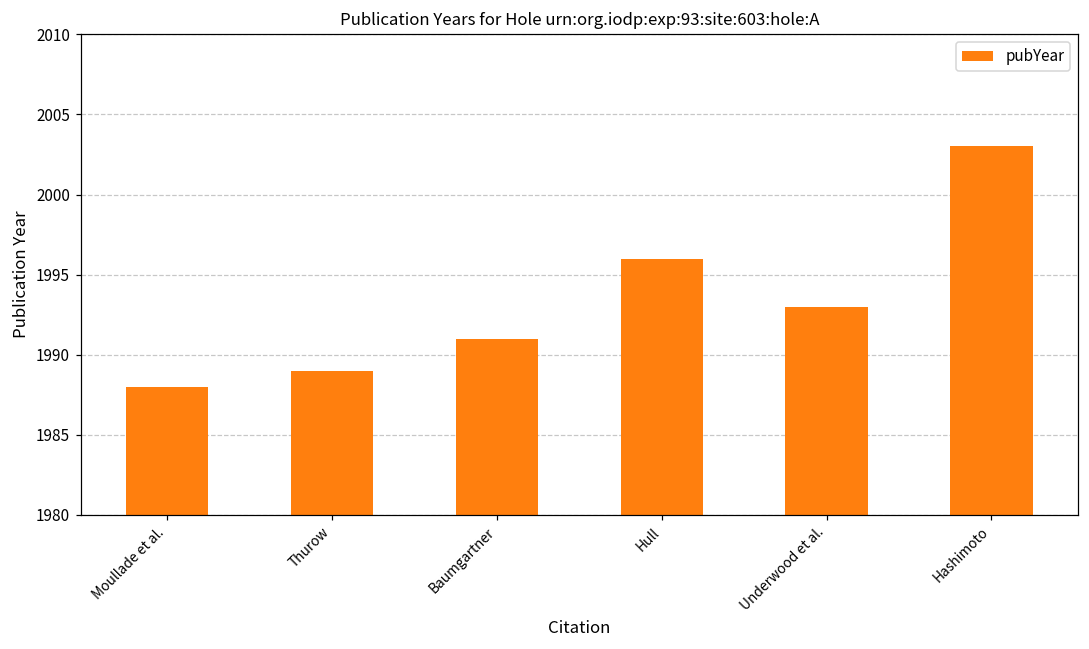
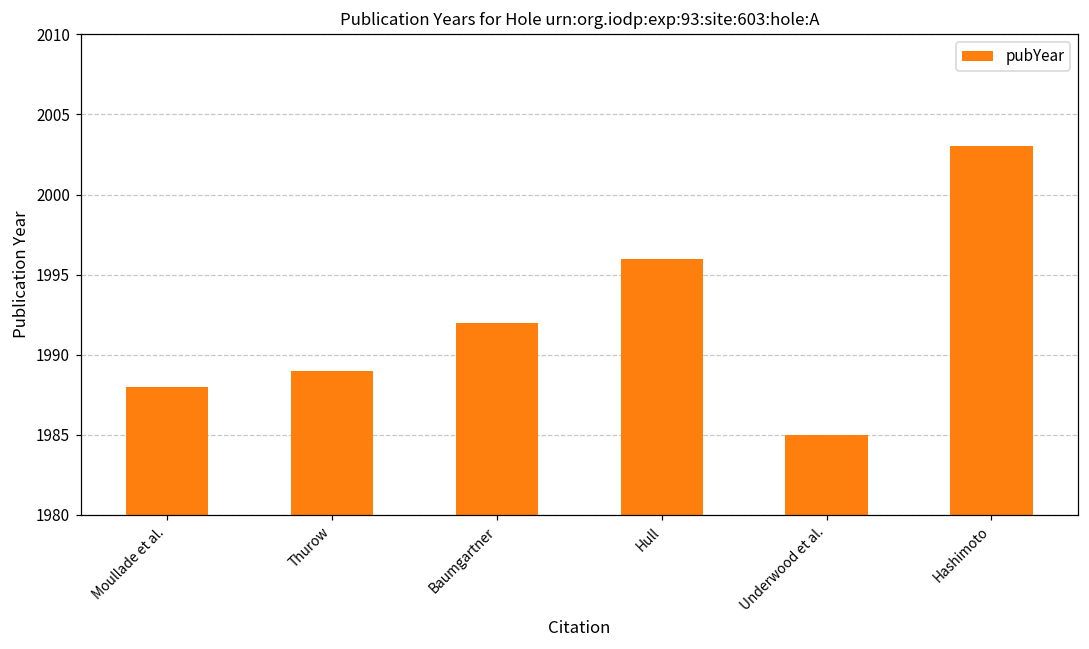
Baumgartner: 1991 -> 1992
Underwood et al.: 1993 -> 1985
